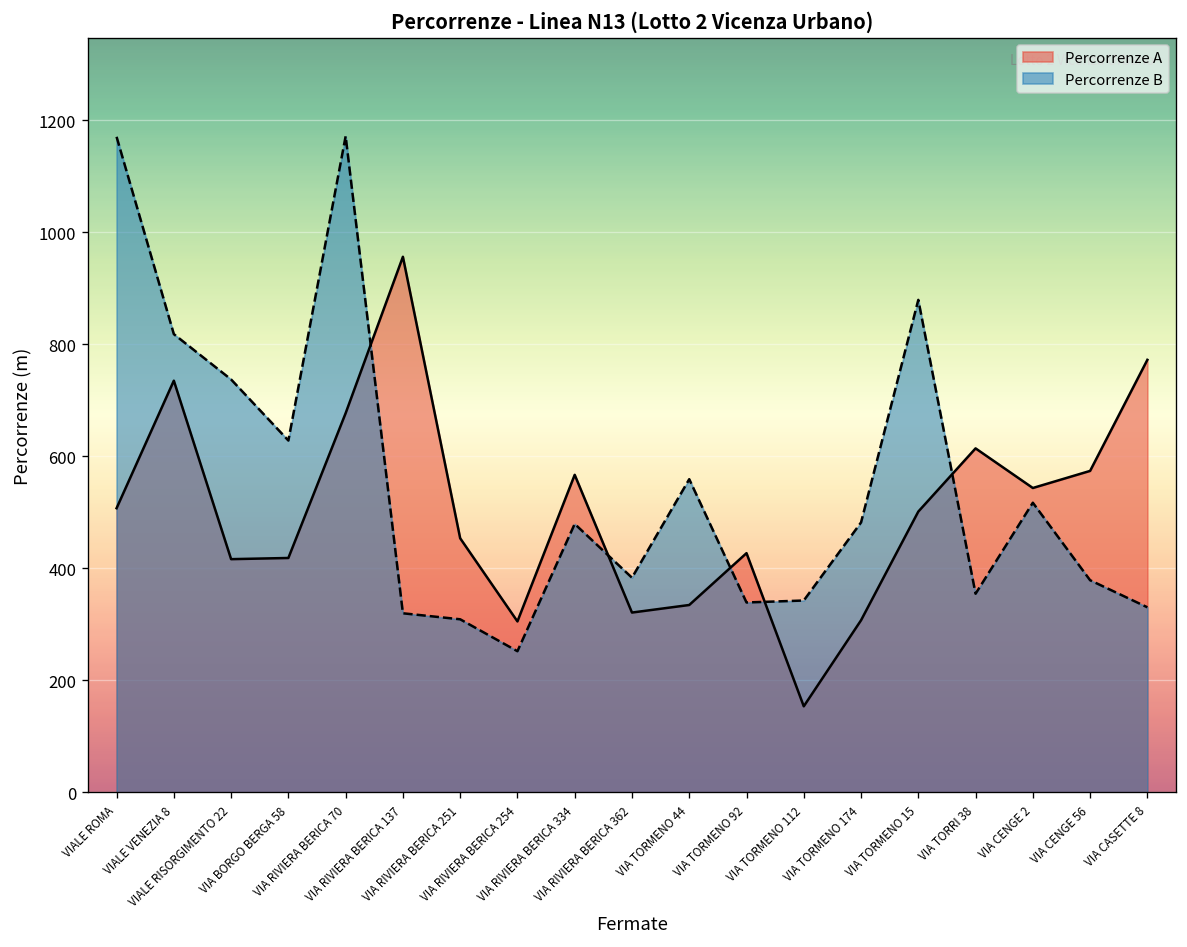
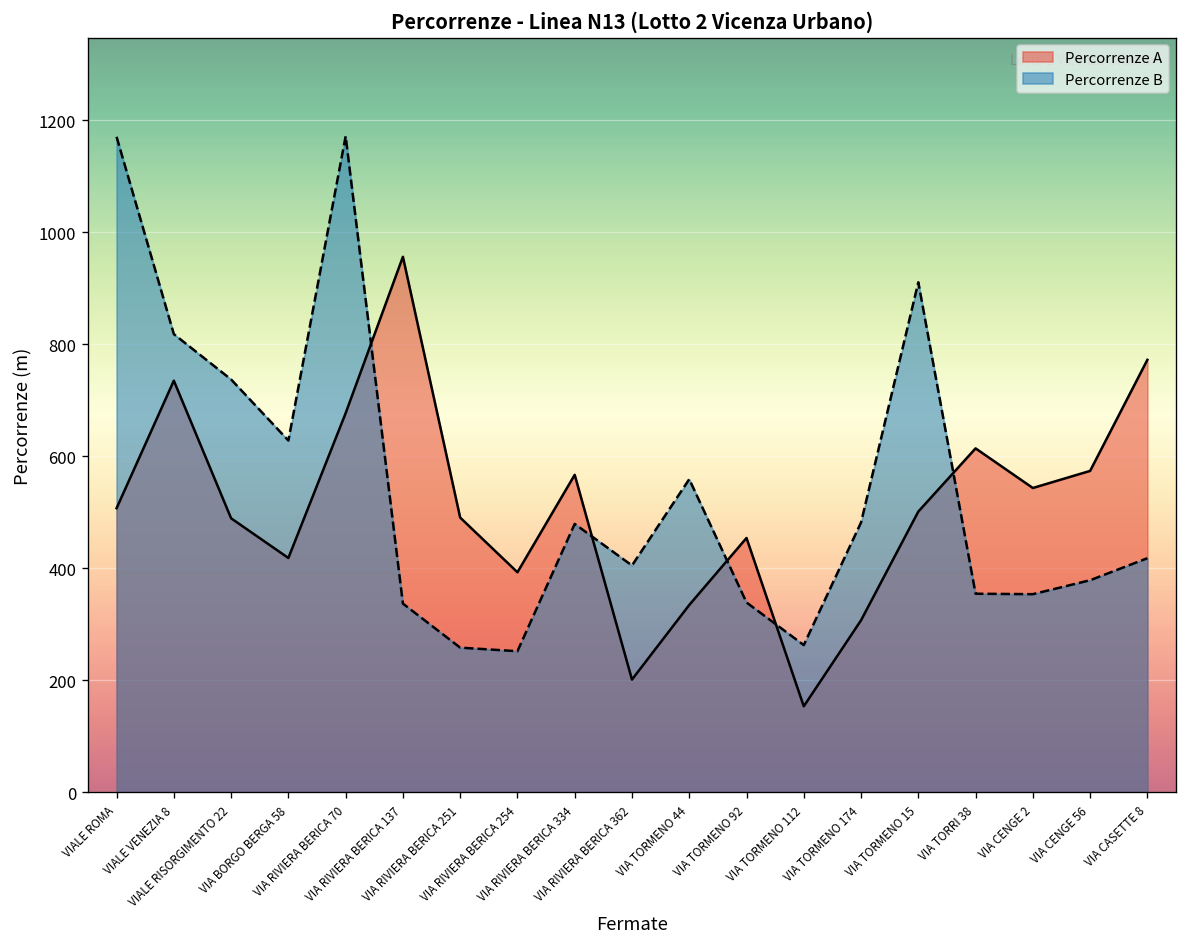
Percorrenze A, VIALE RISORGIMENTO 22: 420 -> 490
Percorrenze B, VIA RIVIERA BERICA 137: 320 -> 340
Percorrenze A, VIA RIVIERA BERICA 251: 450 -> 490
Percorrenze B, VIA RIVIERA BERICA 251: 310 -> 260
Percorrenze A, VIA RIVIERA BERICA 254: 310 -> 390
Percorrenze A, VIA RIVIERA BERICA 362: 320 -> 200
Percorrenze B, VIA RIVIERA BERICA 362: 380 -> 410
Percorrenze A, VIA TORMENO 92: 430 -> 450
Percorrenze B, VIA TORMENO 112: 340 -> 260
Percorrenze B, VIA TORMENO 15: 880 -> 910
Percorrenze B, VIA CENGE 2: 520 -> 350
Percorrenze B, VIA CASETTE 8: 330 -> 420
